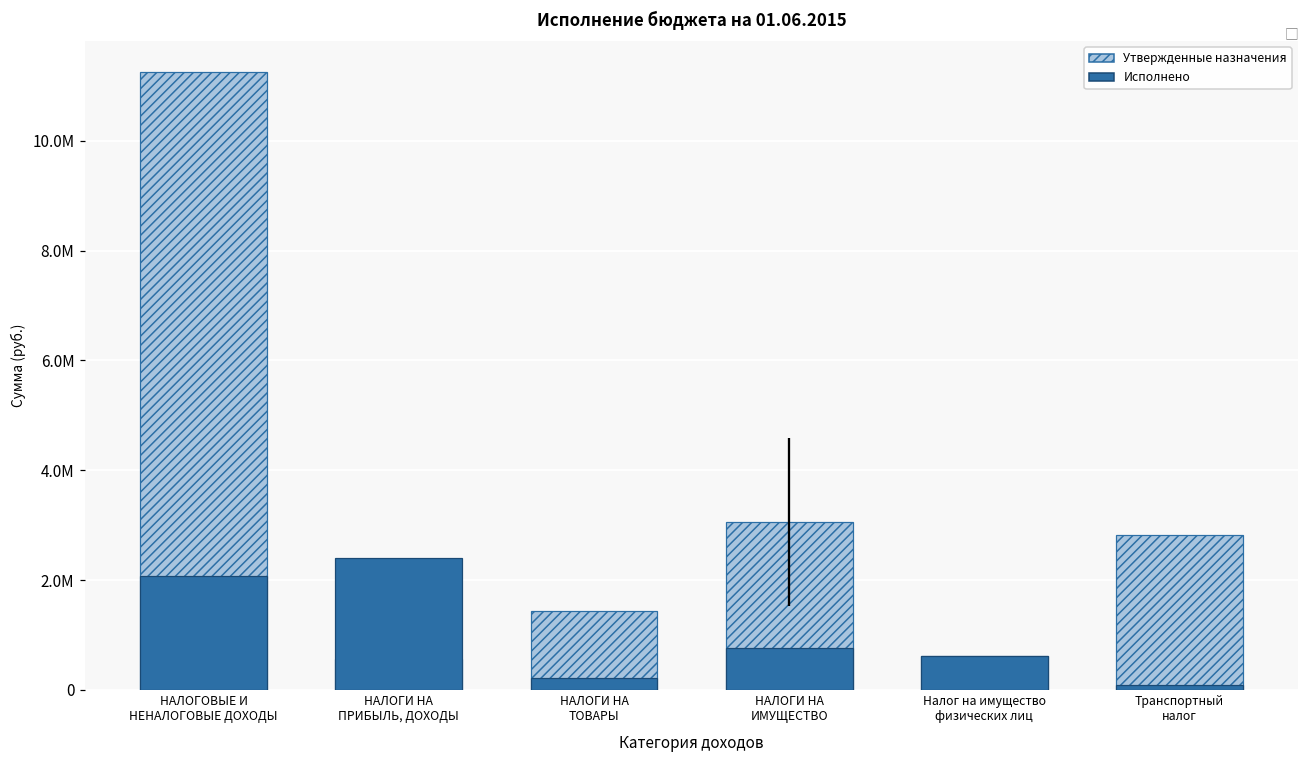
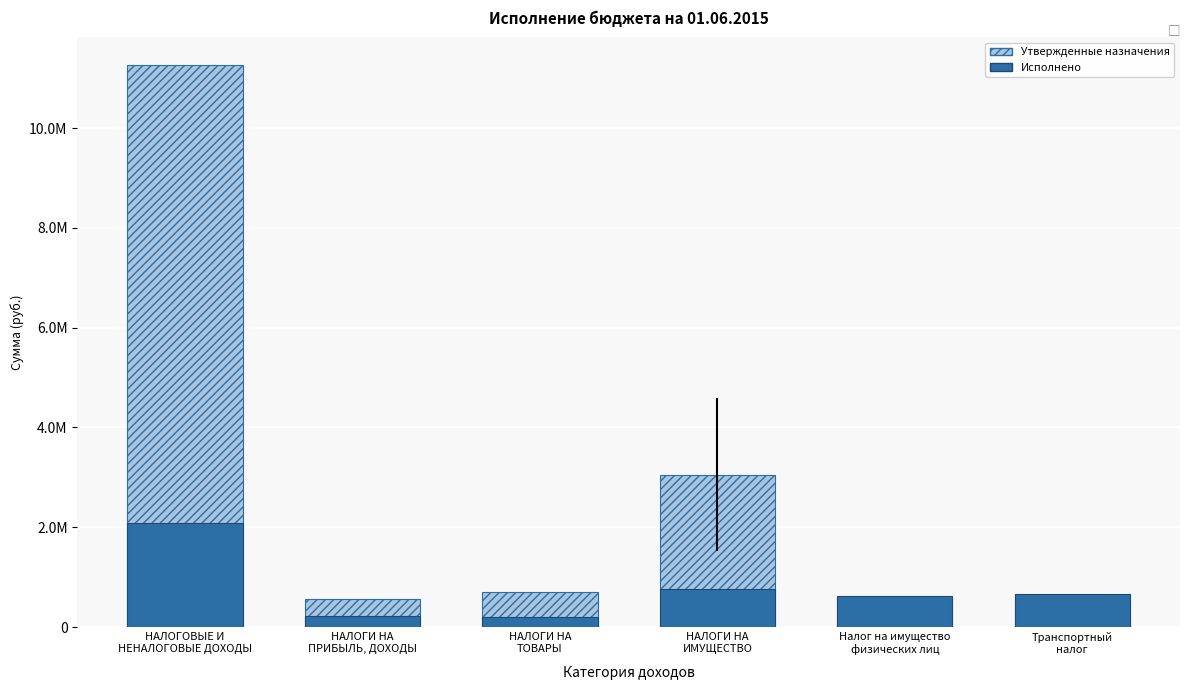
Исполнено, НАЛОГИ НА ПРИБЫЛЬ, ДОХОДЫ: 2400000 -> 200000
Утвержденные назначения, НАЛОГИ НА ТОВАРЫ: 1400000 -> 700000
Утвержденные назначения, Транспортный налог: 2800000 -> 600000
Исполнено, Транспортный налог: 100000 -> 700000
